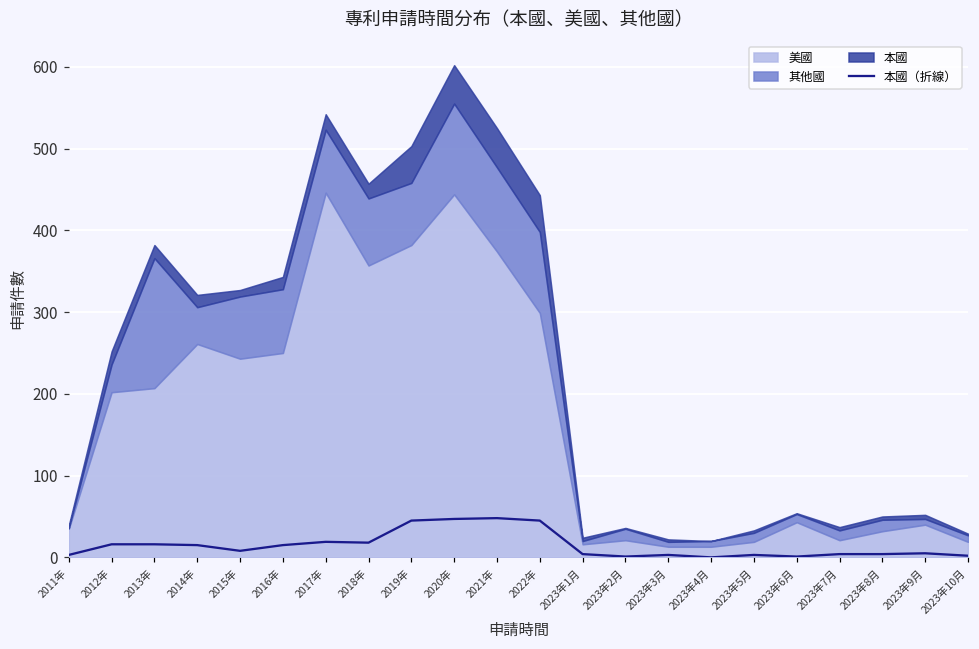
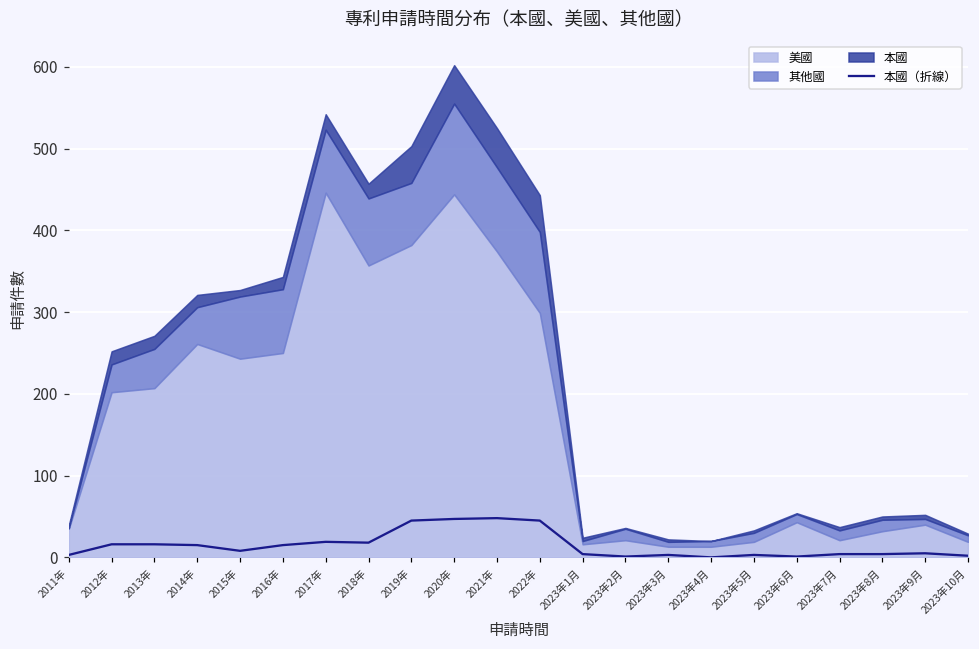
其他國, 2013年: 160 -> 50
